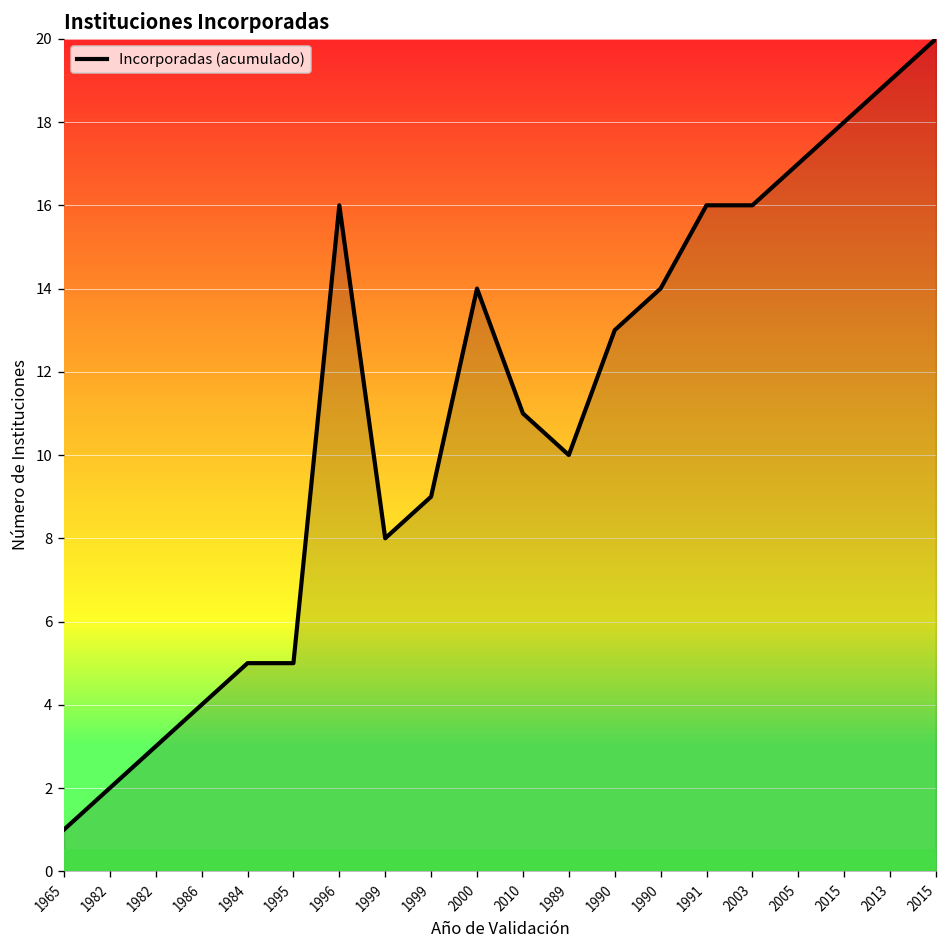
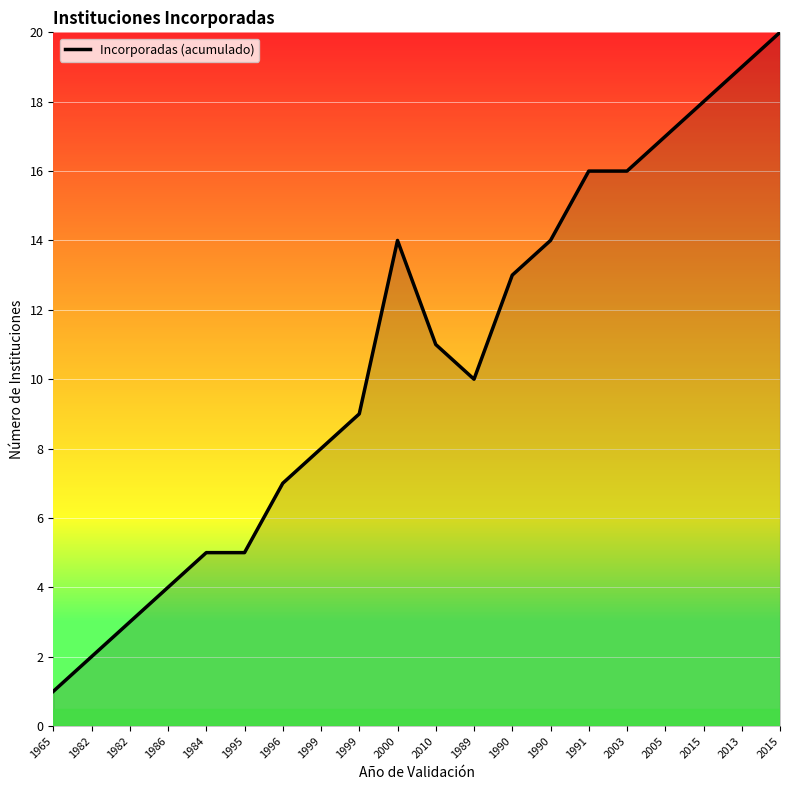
1996: 16 -> 7
